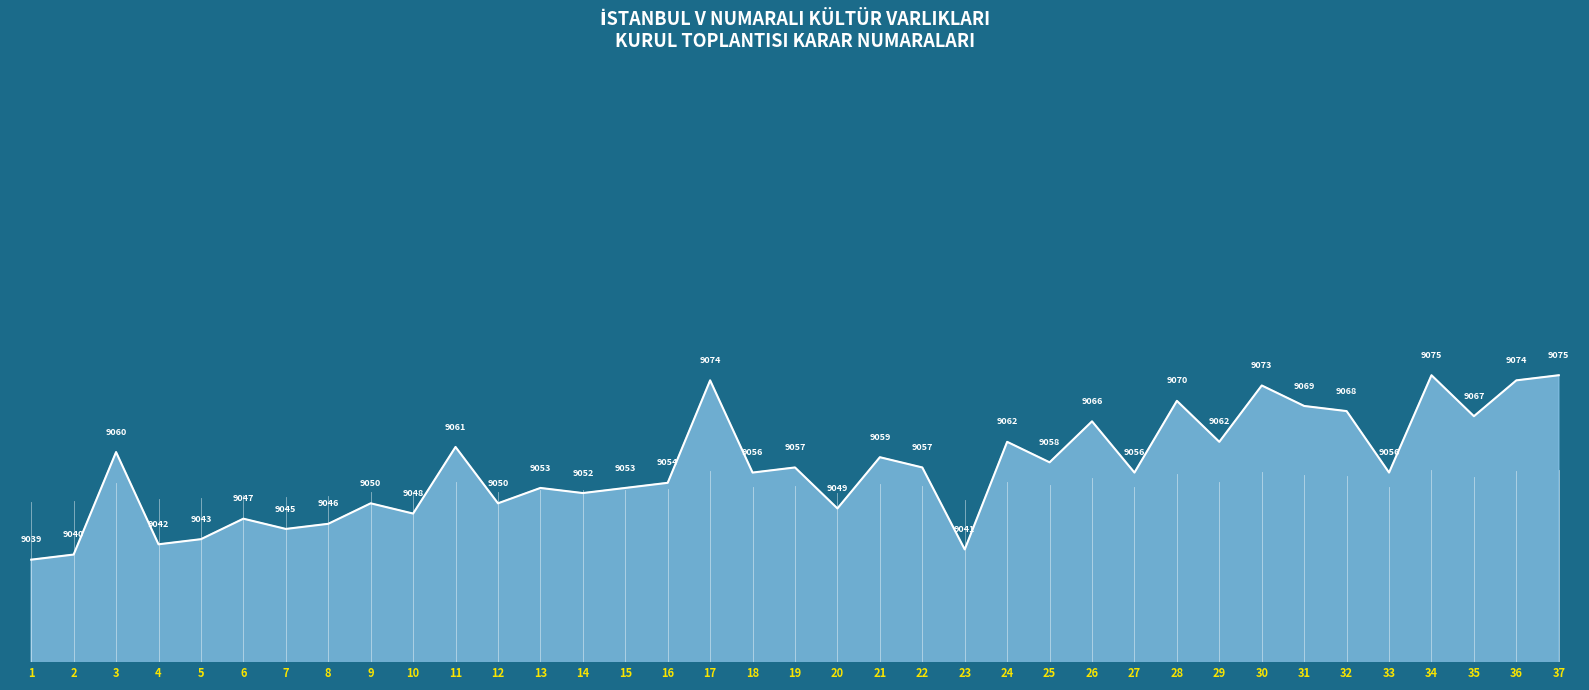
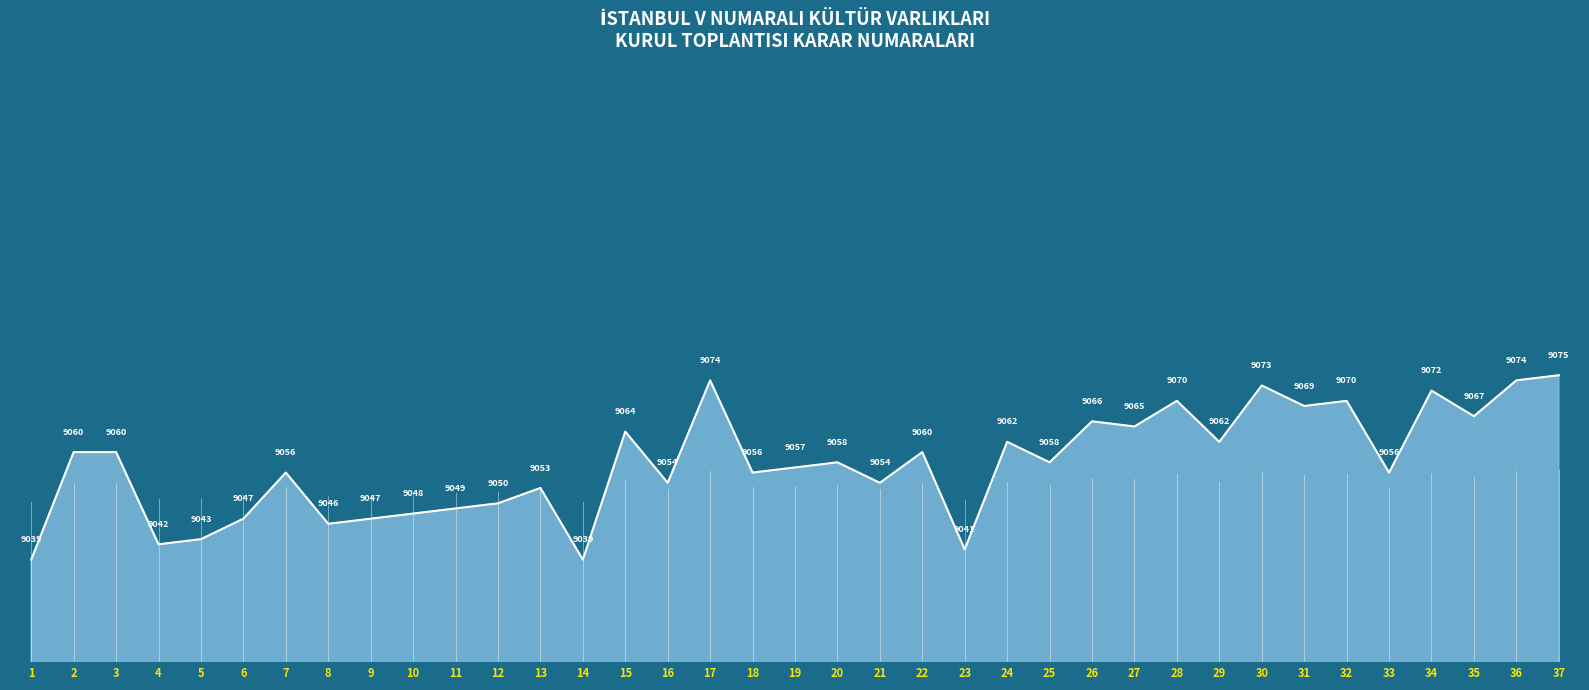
2: 9040 -> 9060
7: 9045 -> 9056
9: 9050 -> 9047
11: 9061 -> 9049
14: 9052 -> 9039
15: 9053 -> 9064
20: 9049 -> 9058
21: 9059 -> 9054
22: 9057 -> 9060
27: 9056 -> 9065
32: 9068 -> 9070
34: 9075 -> 9072
